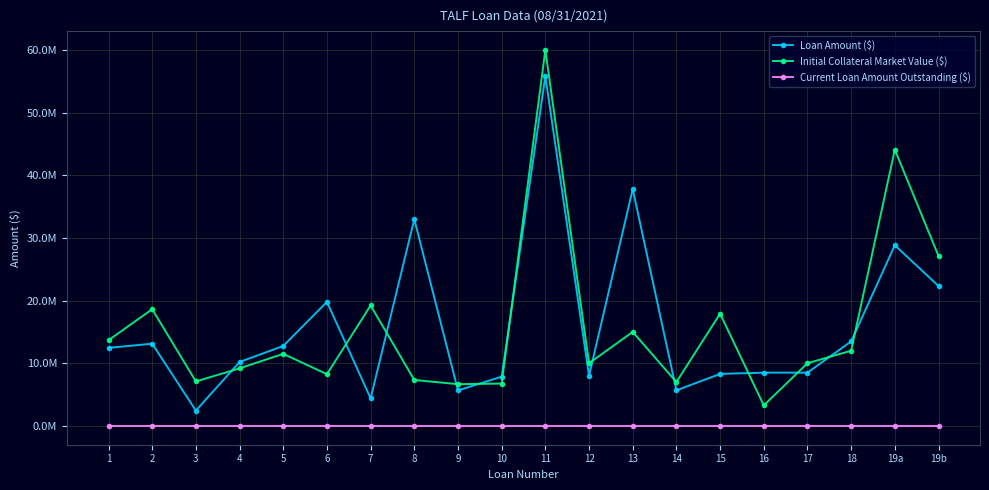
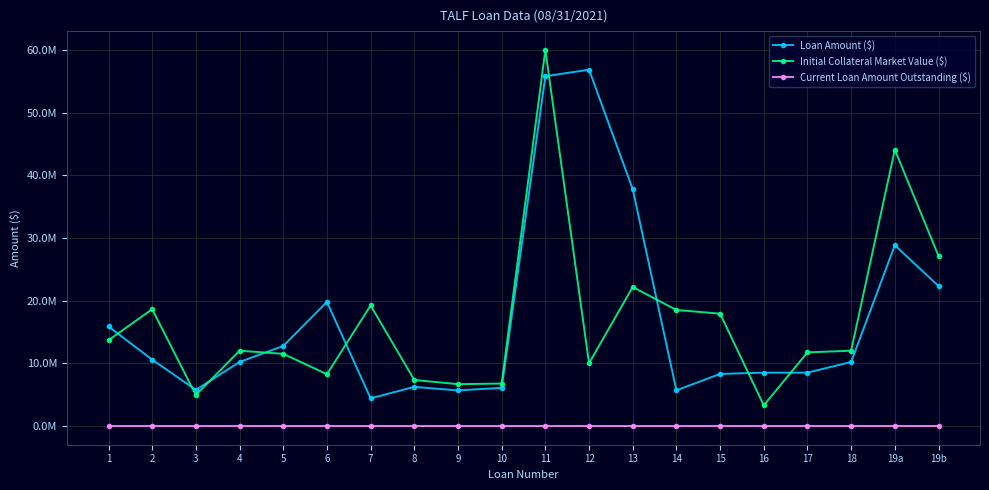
Loan Amount ($), 1: 12000000 -> 16000000
Loan Amount ($), 2: 13000000 -> 11000000
Loan Amount ($), 3: 2000000 -> 6000000
Initial Collateral Market Value ($), 3: 7000000 -> 5000000
Initial Collateral Market Value ($), 4: 9000000 -> 12000000
Loan Amount ($), 8: 33000000 -> 6000000
Loan Amount ($), 10: 8000000 -> 6000000
Loan Amount ($), 12: 8000000 -> 57000000
Initial Collateral Market Value ($), 13: 15000000 -> 22000000
Initial Collateral Market Value ($), 14: 7000000 -> 18000000
Initial Collateral Market Value ($), 17: 10000000 -> 12000000
Loan Amount ($), 18: 13000000 -> 10000000
